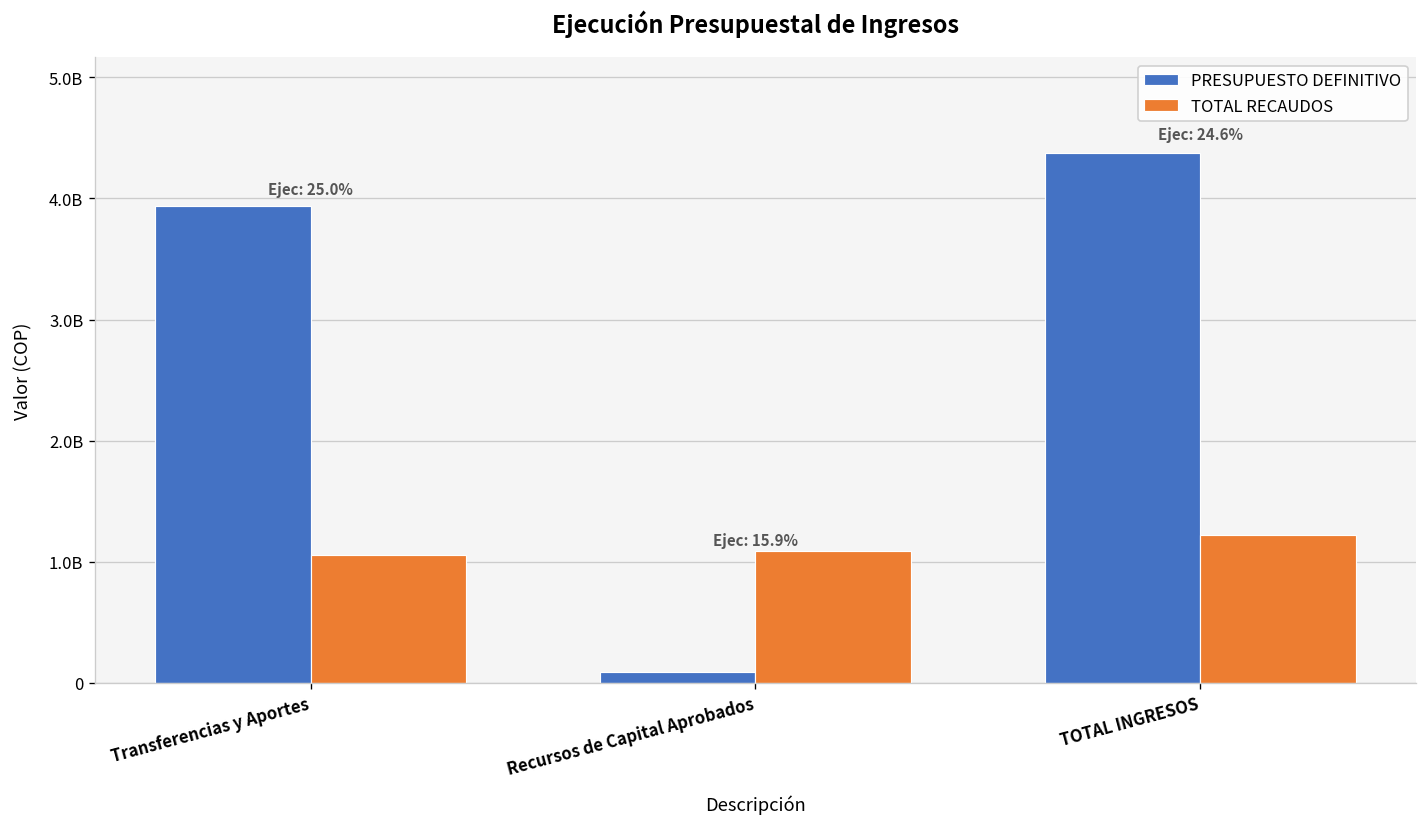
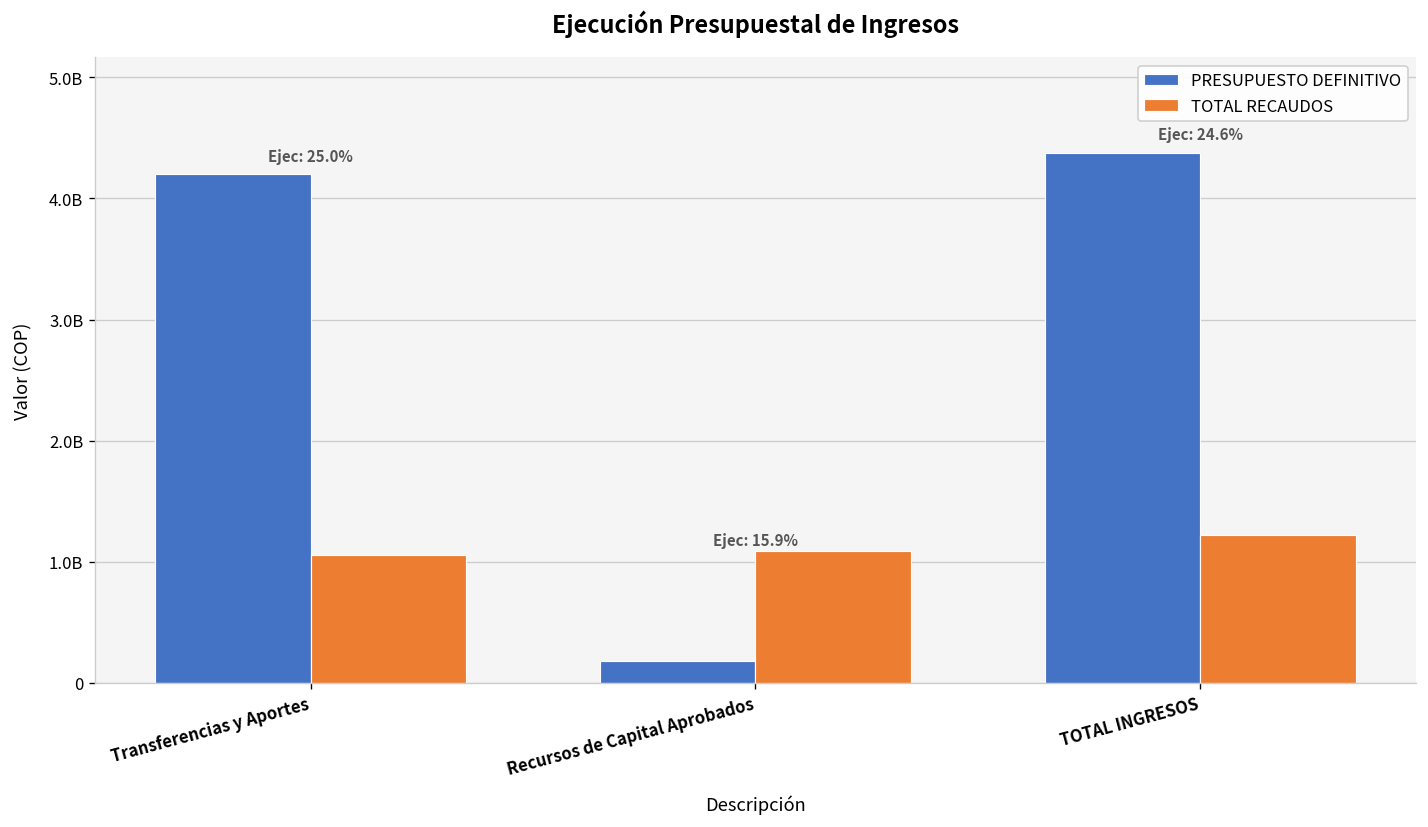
PRESUPUESTO DEFINITIVO, Transferencias y Aportes: 3930000000 -> 4200000000
PRESUPUESTO DEFINITIVO, Recursos de Capital Aprobados: 90000000 -> 180000000
